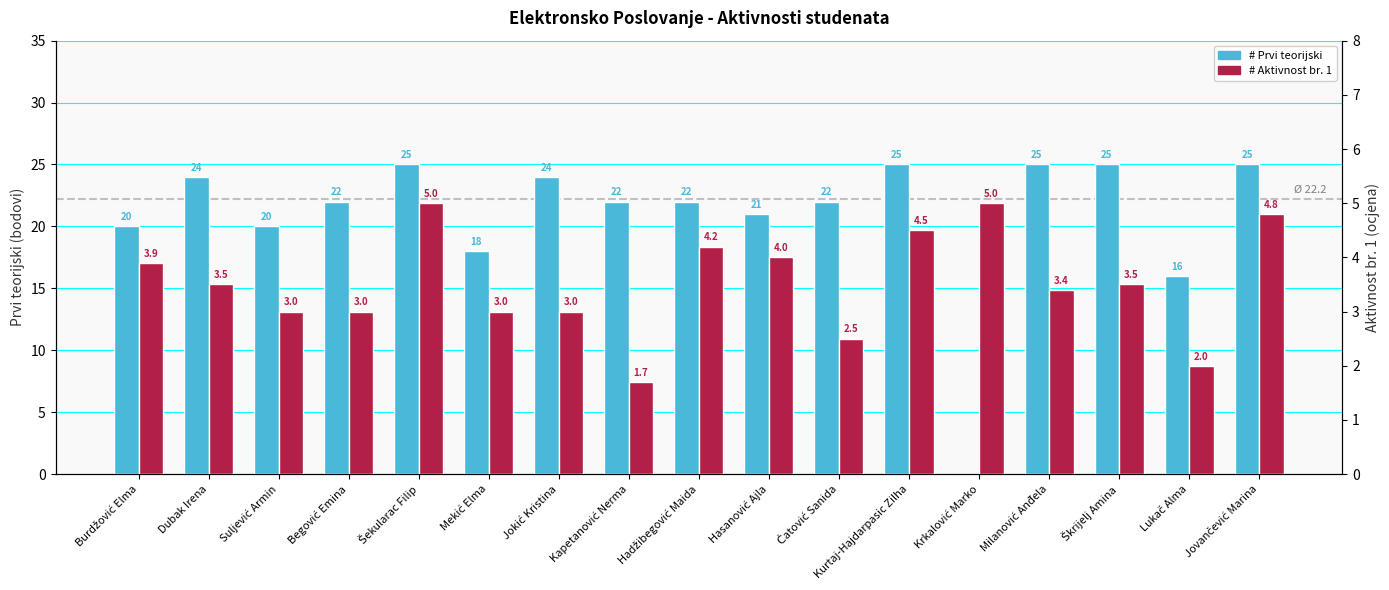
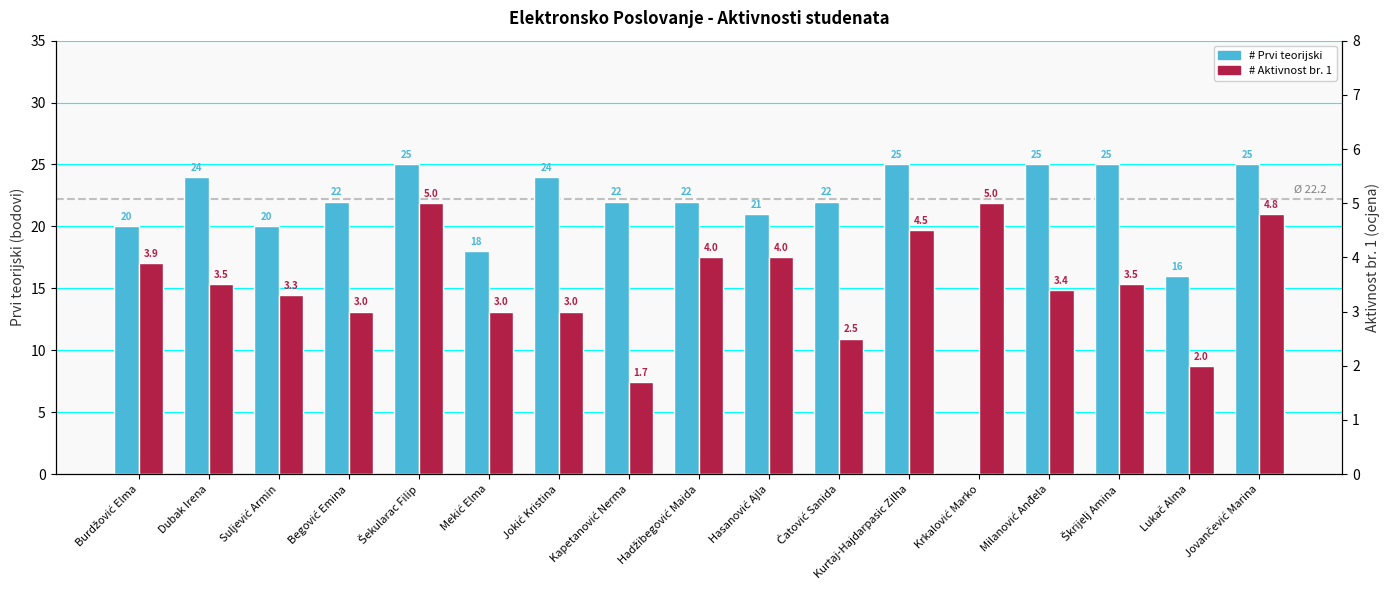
# Aktivnost br. 1, Suljević Armin: 3.0 -> 3.3
# Aktivnost br. 1, Hadžibegović Maida: 4.2 -> 4.0
